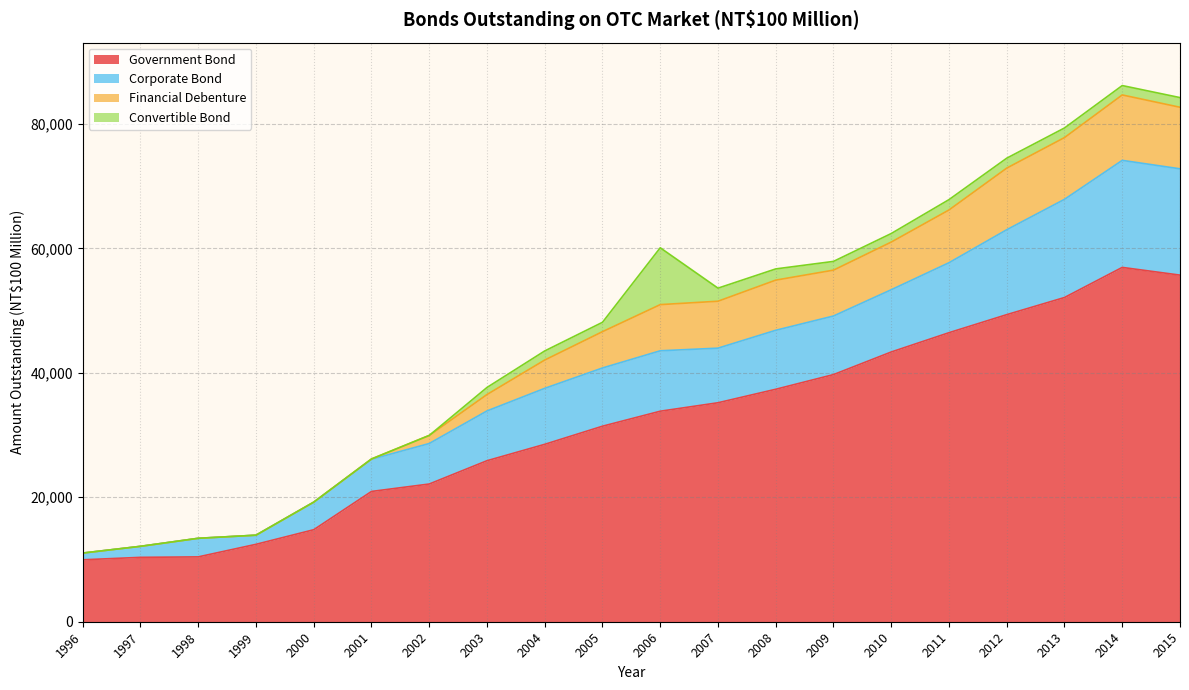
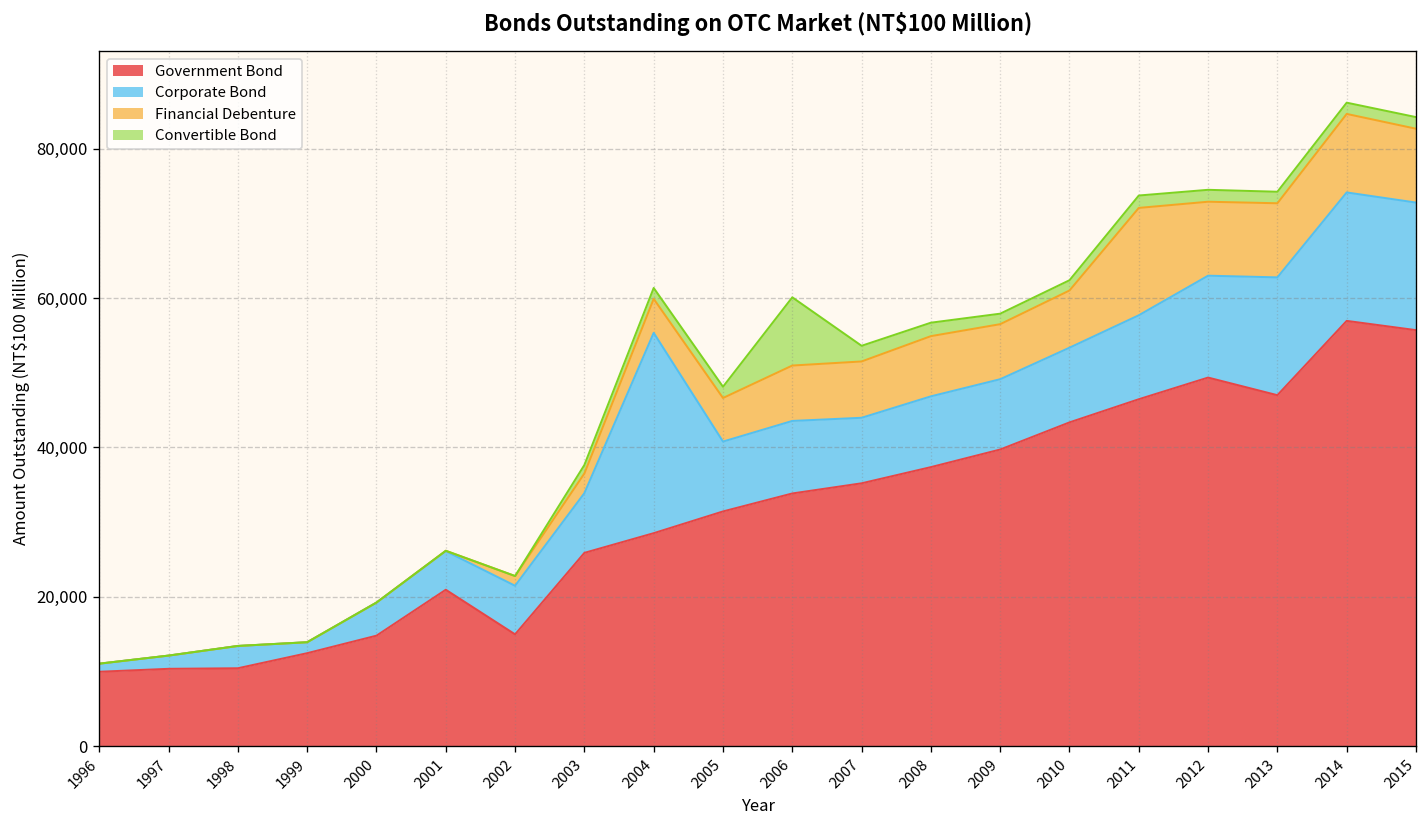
Government Bond, 2002: 22,000 -> 15,000
Corporate Bond, 2004: 9,000 -> 27,000
Financial Debenture, 2011: 8,000 -> 14,000
Government Bond, 2013: 52,000 -> 47,000
